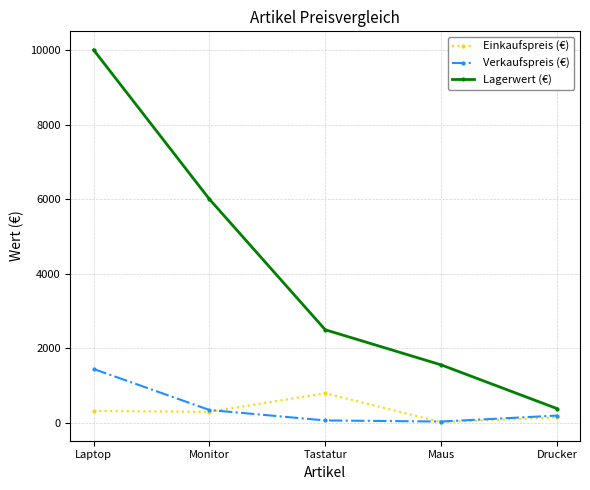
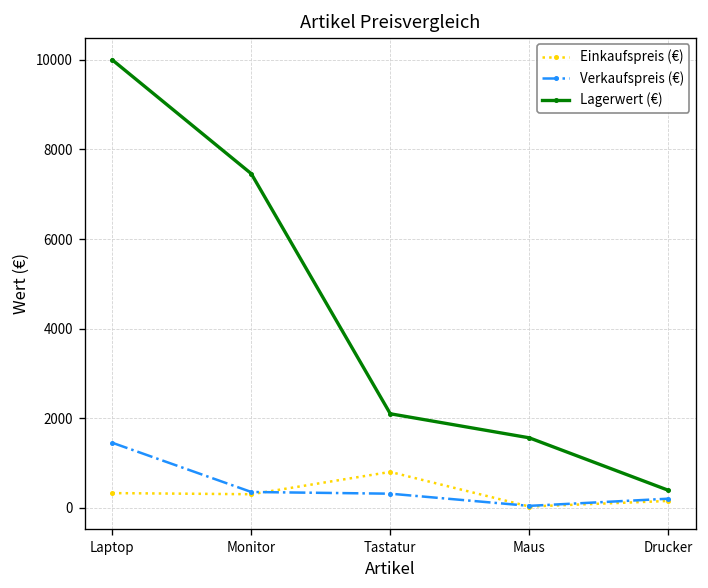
Lagerwert (€), Monitor: 6000 -> 7500
Verkaufspreis (€), Tastatur: 100 -> 300
Lagerwert (€), Tastatur: 2500 -> 2100
